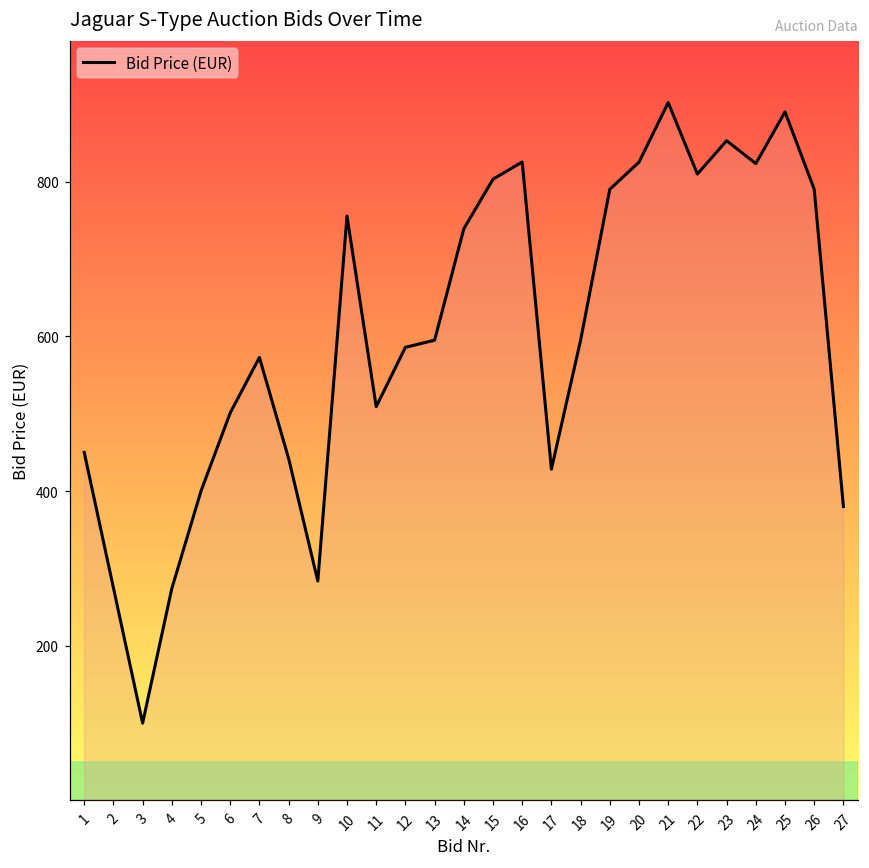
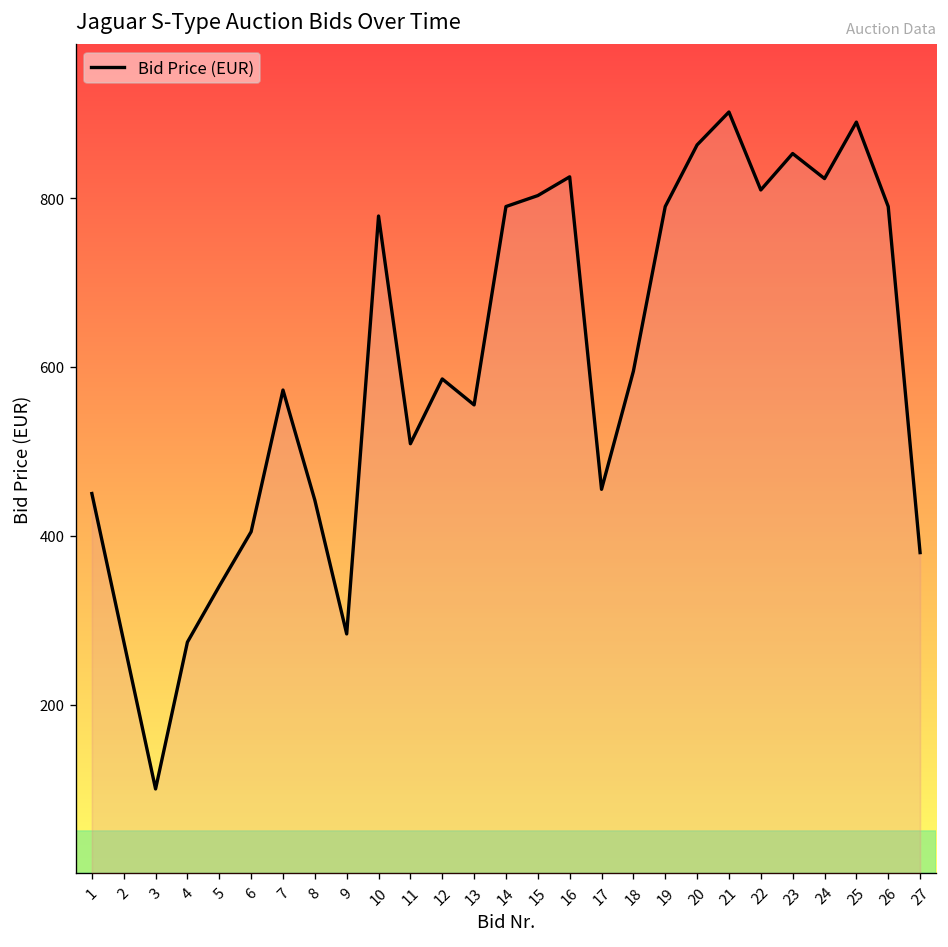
5: 400 -> 340
6: 500 -> 400
10: 760 -> 780
13: 590 -> 560
14: 740 -> 790
17: 430 -> 460
20: 830 -> 860
